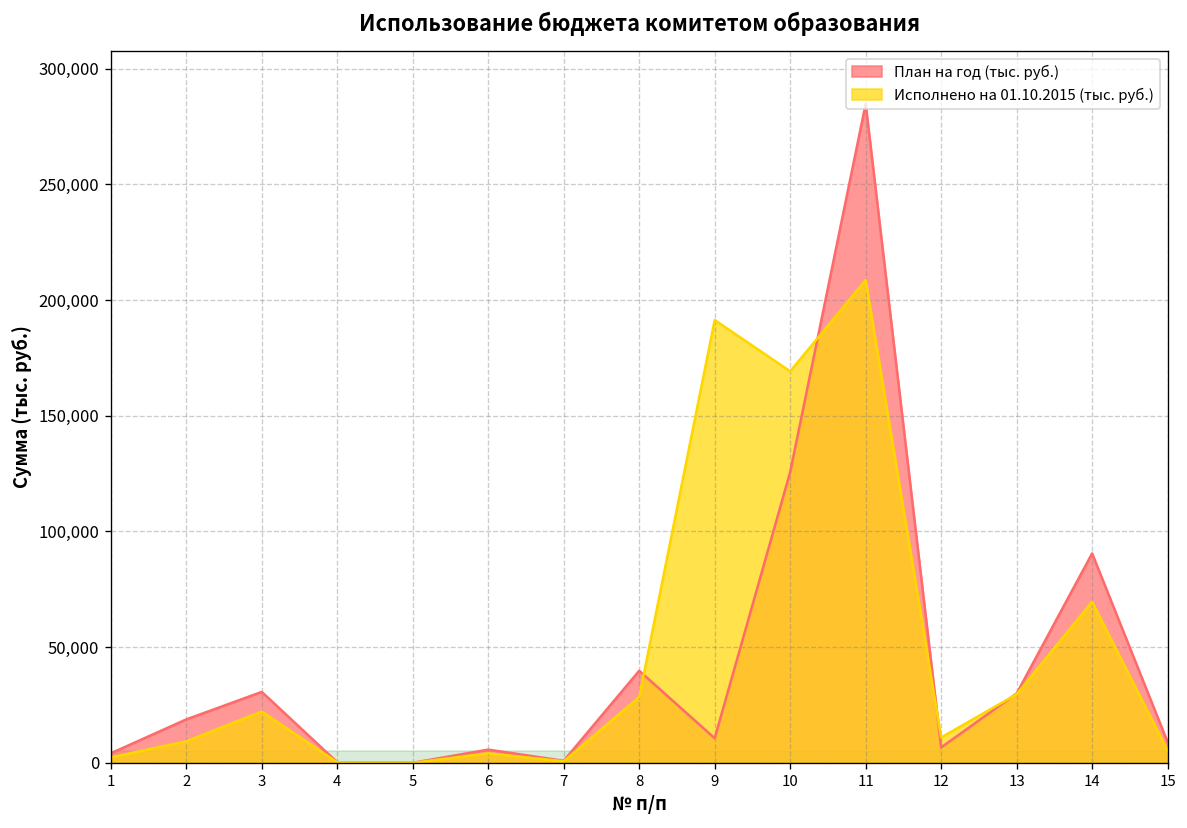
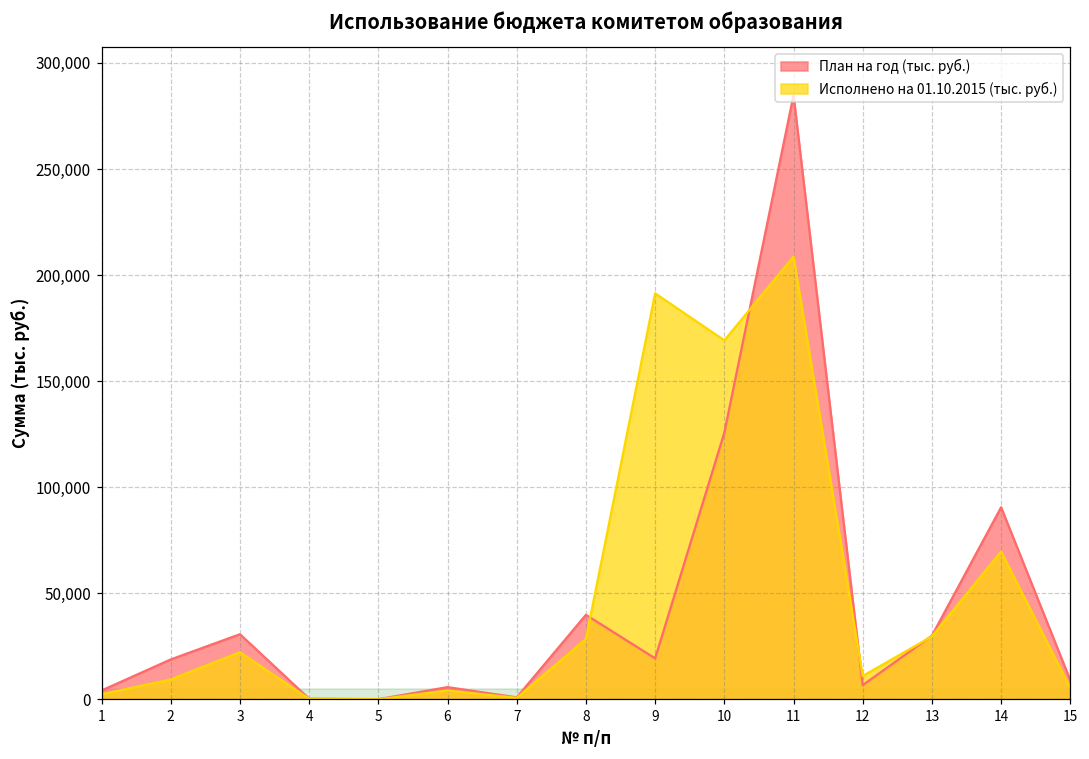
План на год (тыс. руб.), 9: 11,000 -> 19,000
